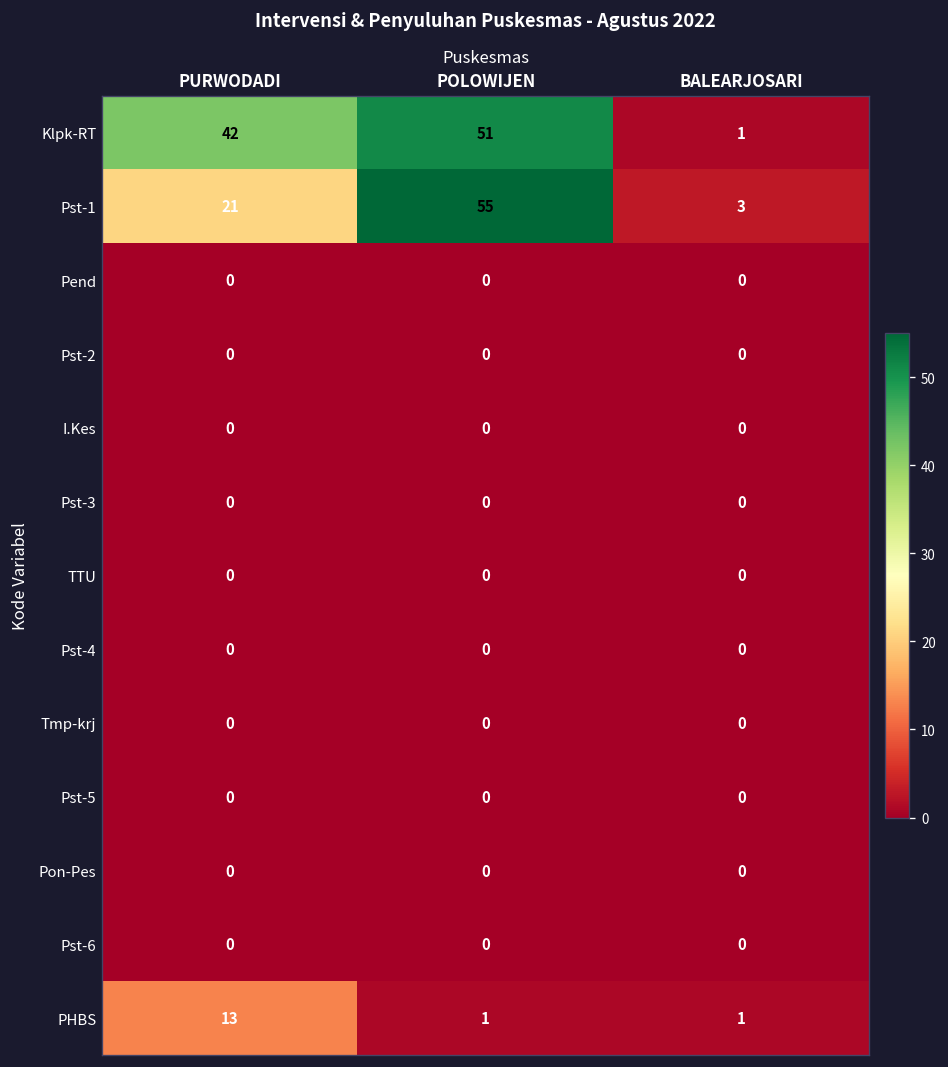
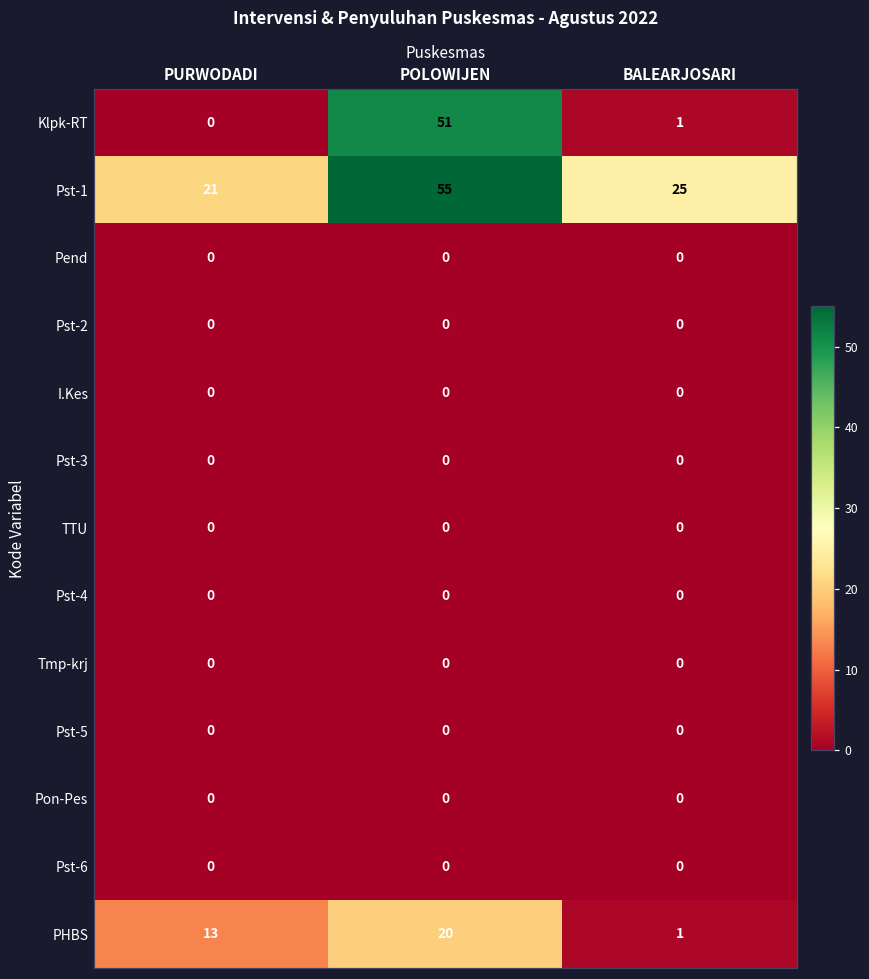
Klpk-RT, PURWODADI: 42 -> 0
Pst-1, BALEARJOSARI: 3 -> 25
PHBS, POLOWIJEN: 1 -> 20
